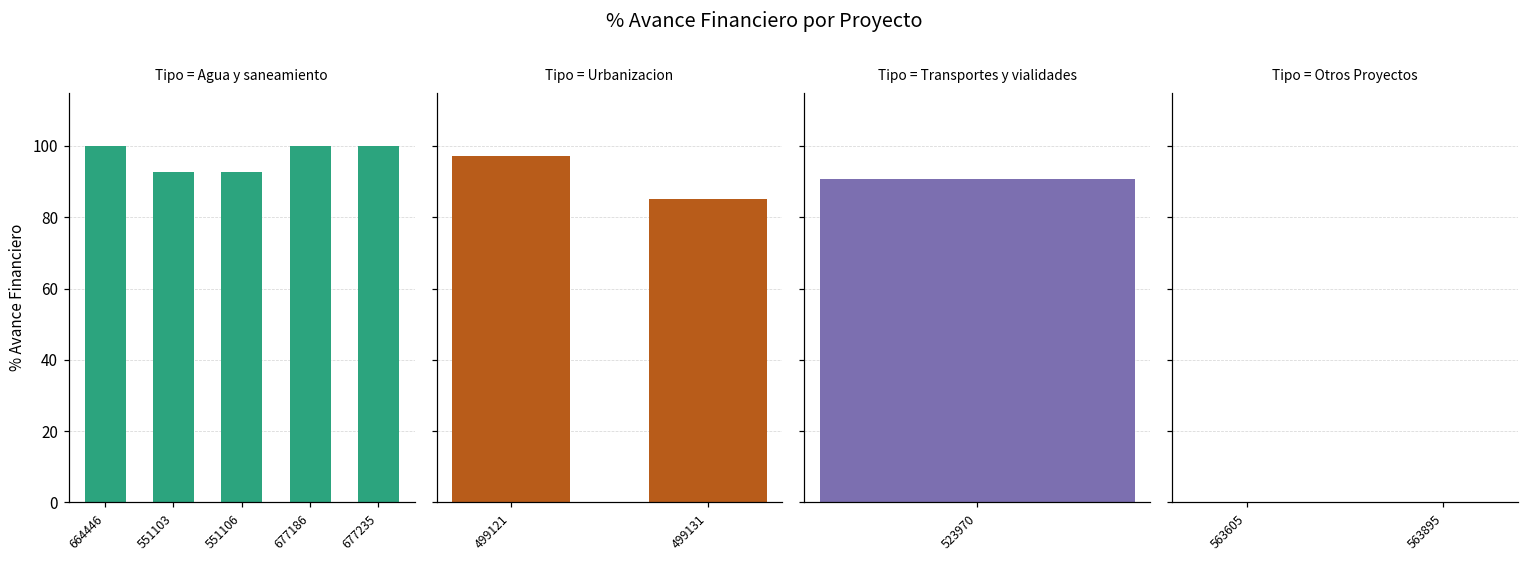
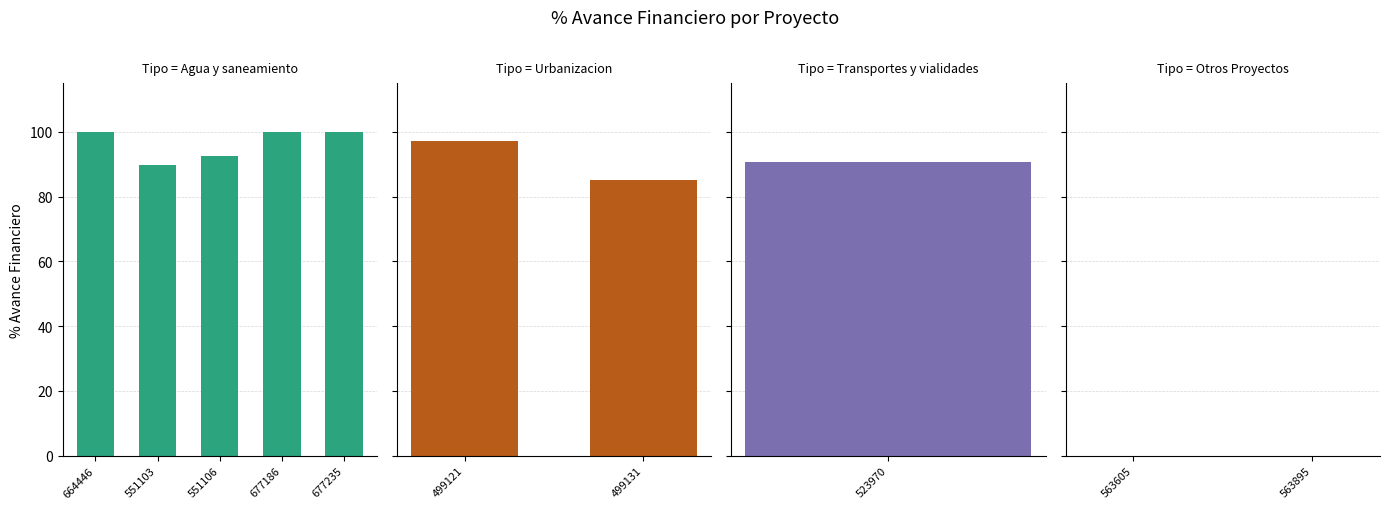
Tipo = Agua y saneamiento, 551103: 93 -> 90
